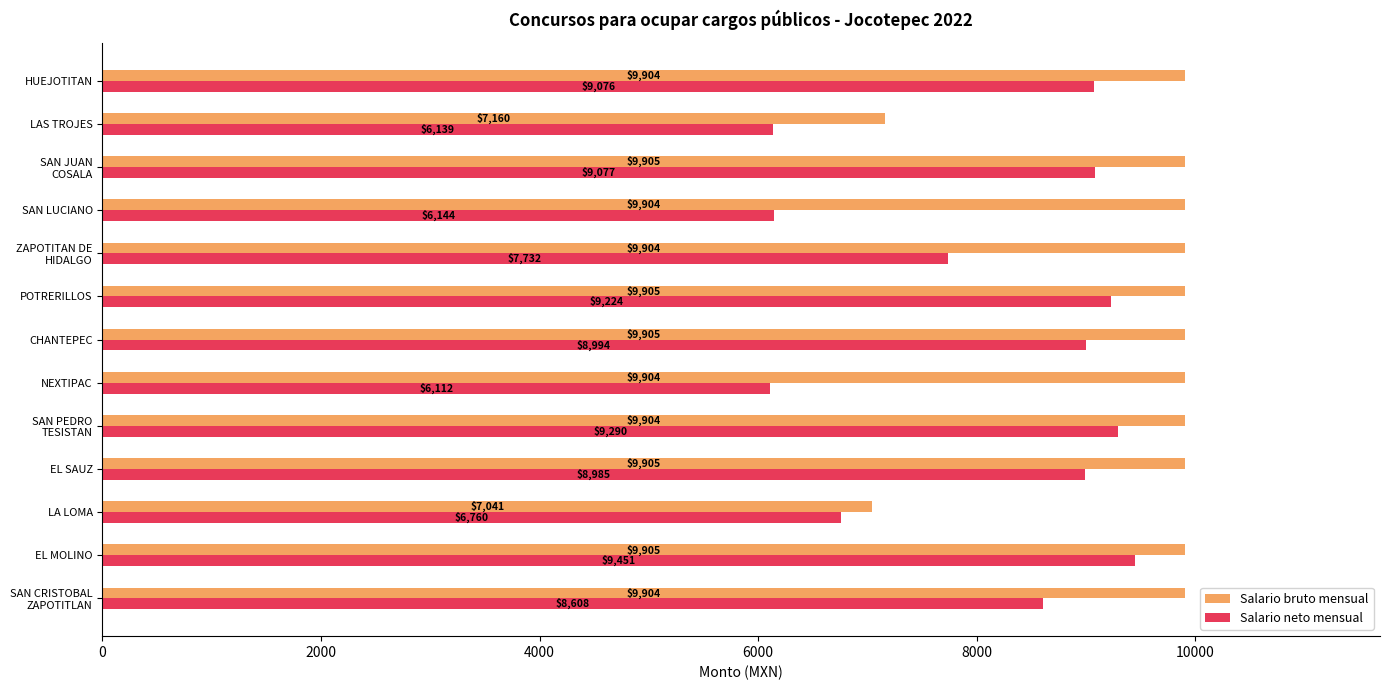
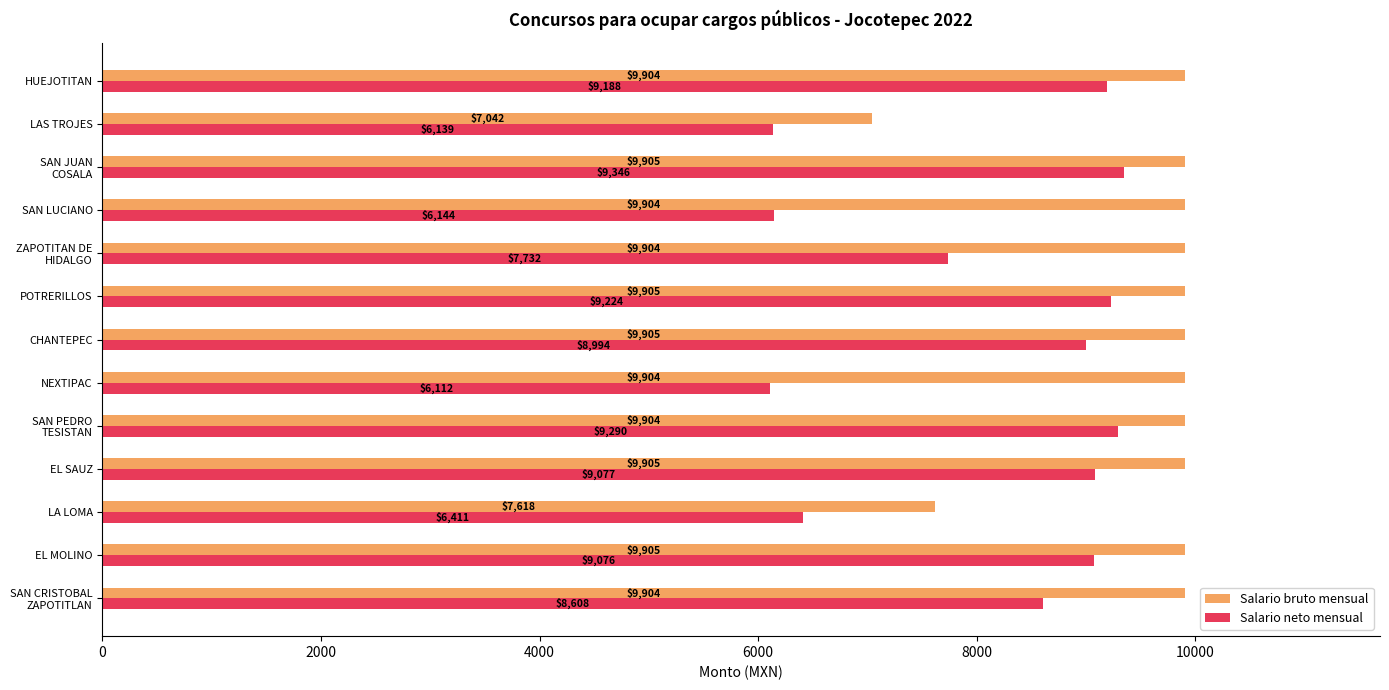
Salario neto mensual, HUEJOTITAN: $9,076 -> $9,188
Salario bruto mensual, LAS TROJES: $7,160 -> $7,042
Salario neto mensual, SAN JUAN COSALA: $9,077 -> $9,346
Salario neto mensual, EL SAUZ: $8,985 -> $9,077
Salario bruto mensual, LA LOMA: $7,041 -> $7,618
Salario neto mensual, LA LOMA: $6,760 -> $6,411
Salario neto mensual, EL MOLINO: $9,451 -> $9,076
